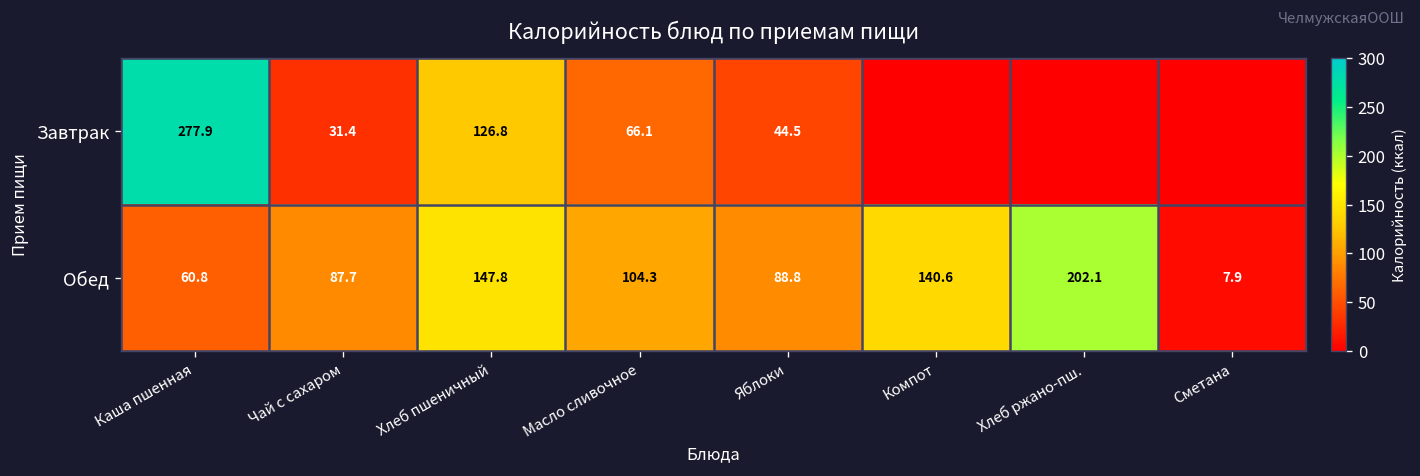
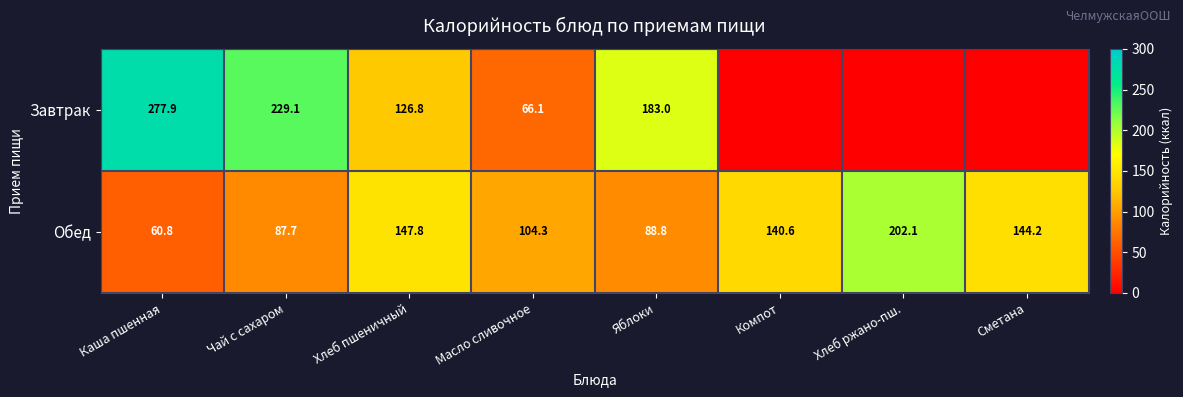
Завтрак, Чай с сахаром: 31.4 -> 229.1
Завтрак, Яблоки: 44.5 -> 183.0
Обед, Сметана: 7.9 -> 144.2
